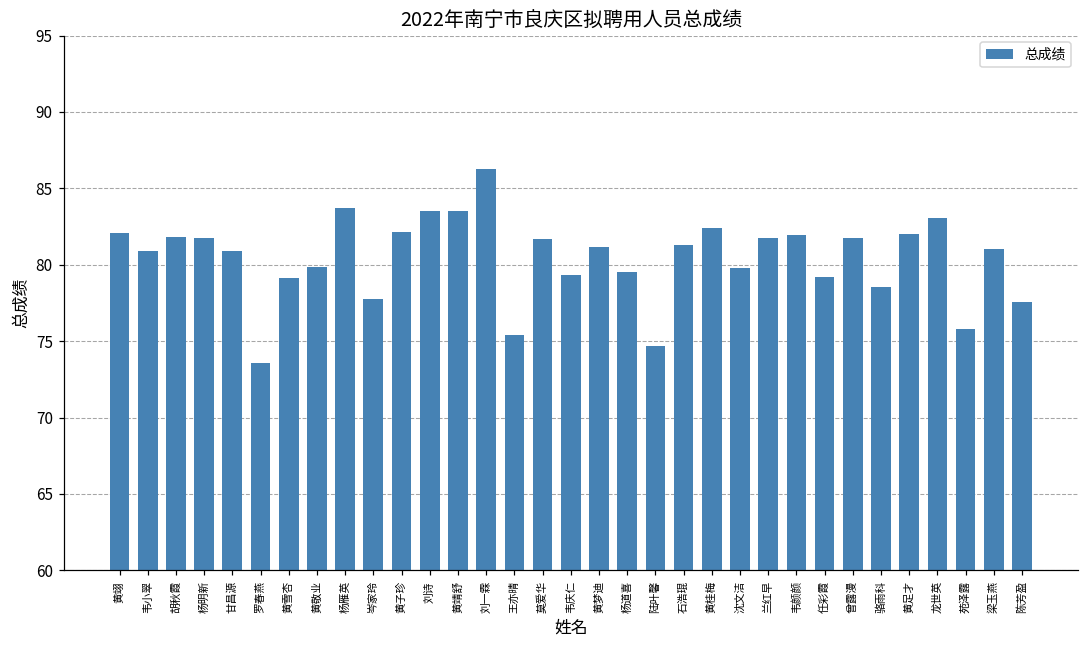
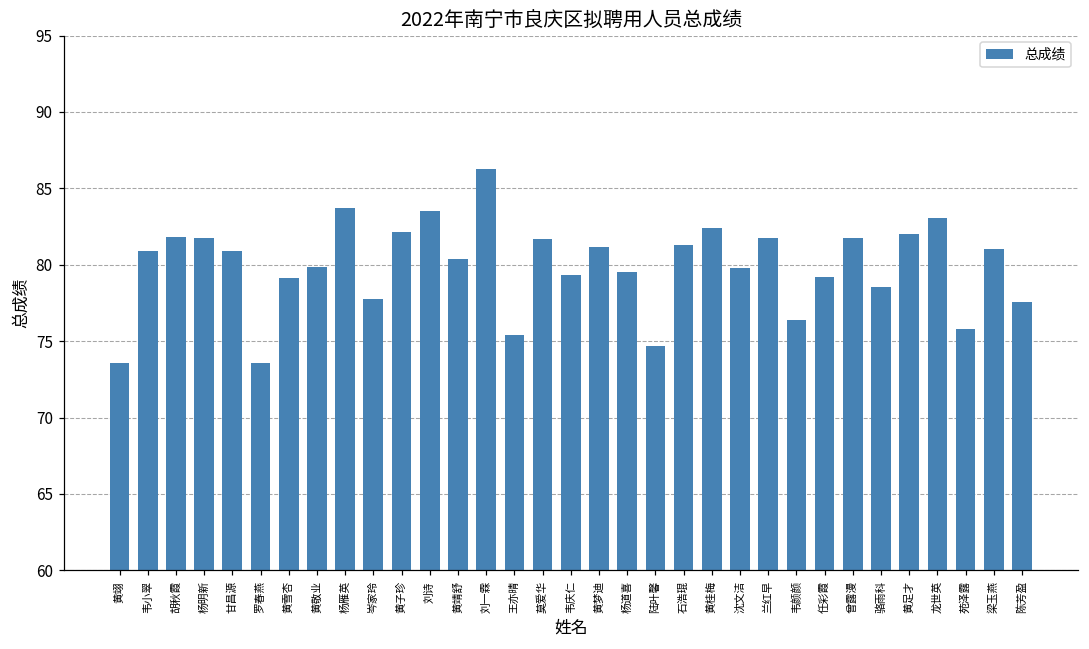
黄翊: 82.1 -> 73.6
黄靖舒: 83.5 -> 80.4
韦颜颜: 82.0 -> 76.4
